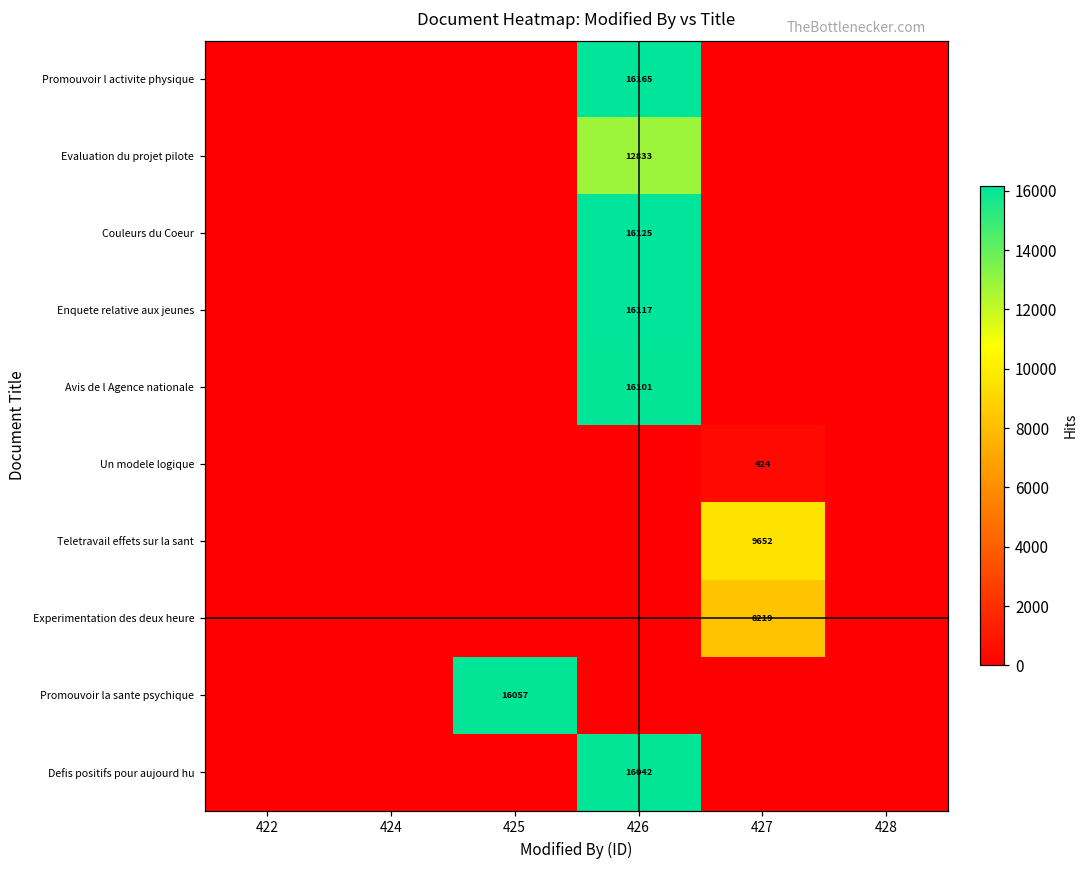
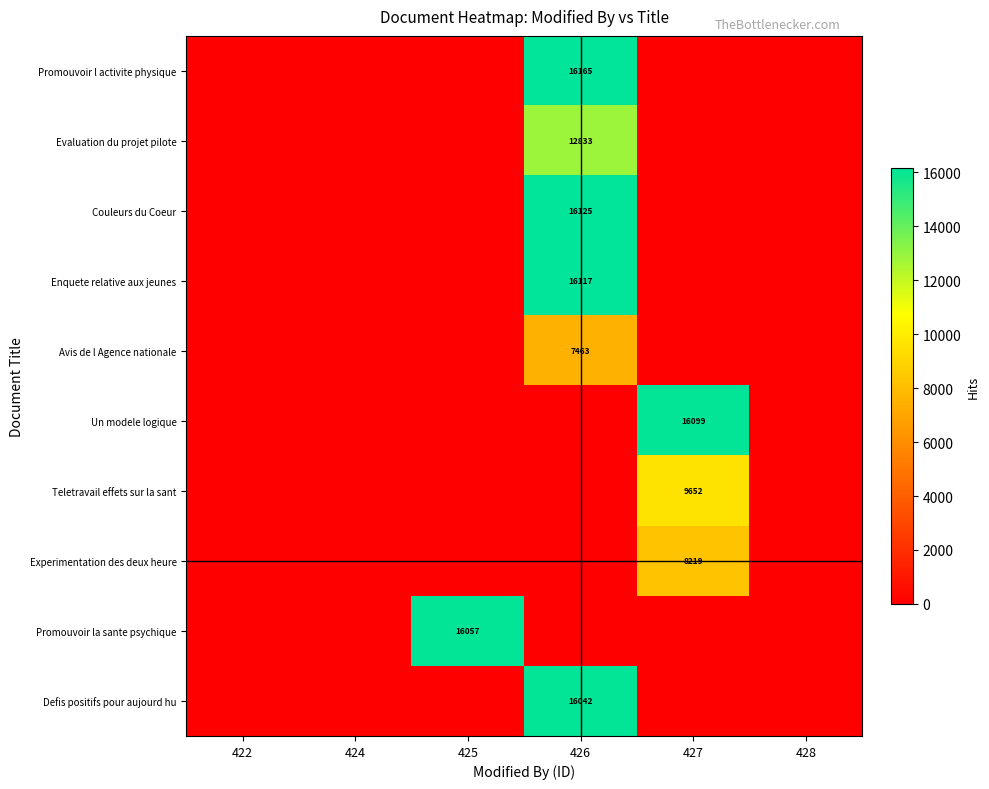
Avis de l Agence nationale, 426: 16101 -> 7463
Un modele logique, 427: 424 -> 16099
